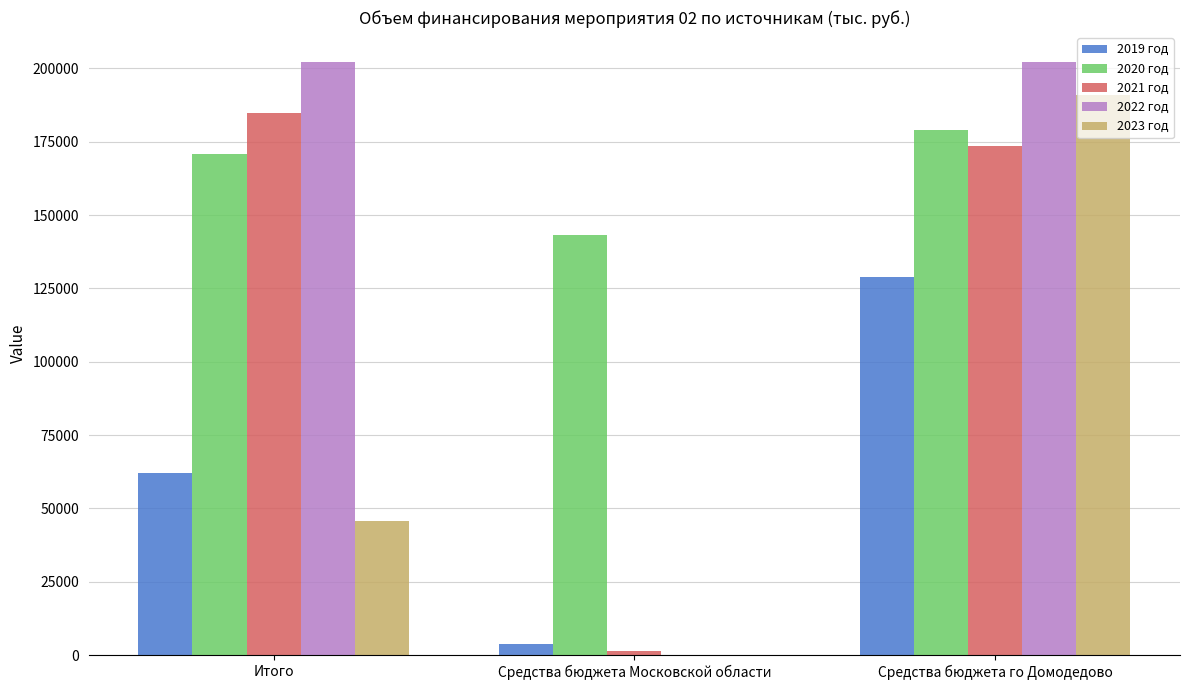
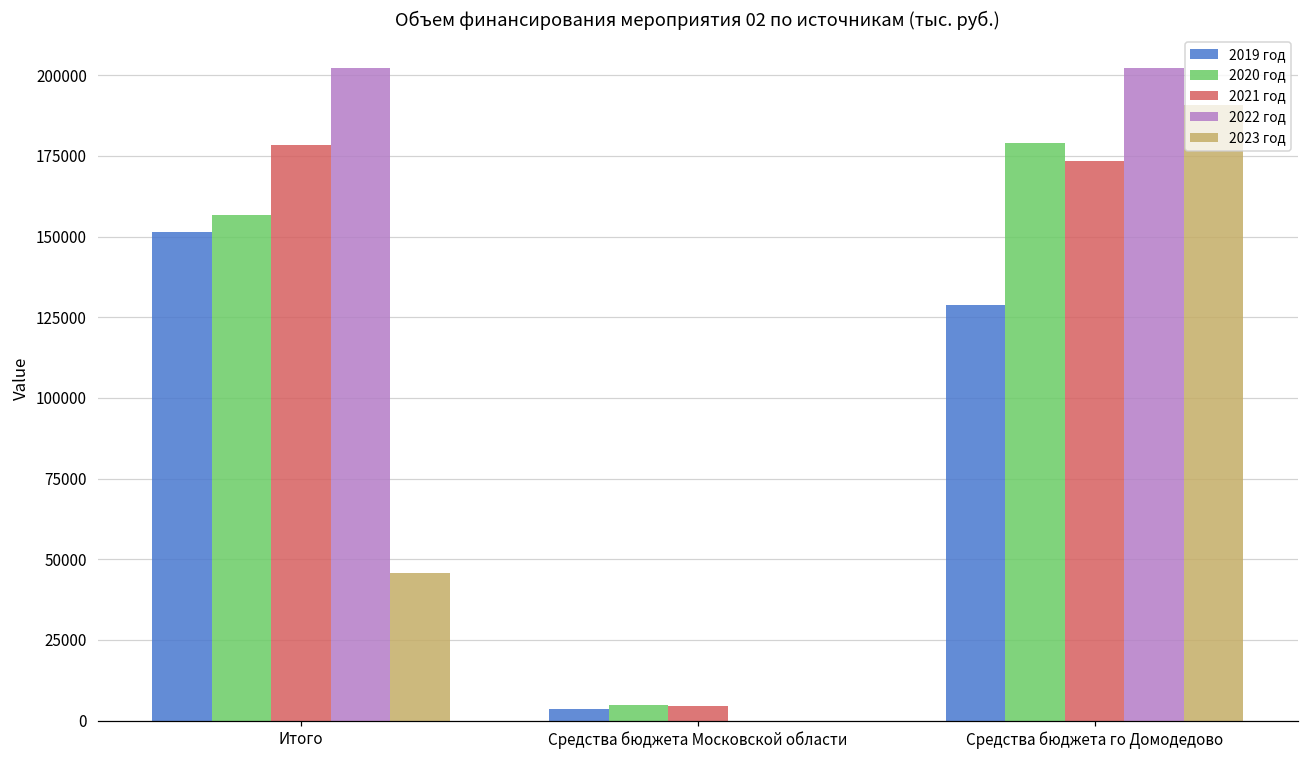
2019 год, Итого: 62000 -> 152000
2020 год, Итого: 171000 -> 157000
2021 год, Итого: 185000 -> 179000
2020 год, Средства бюджета Московской области: 143000 -> 5000
2021 год, Средства бюджета Московской области: 1000 -> 5000
